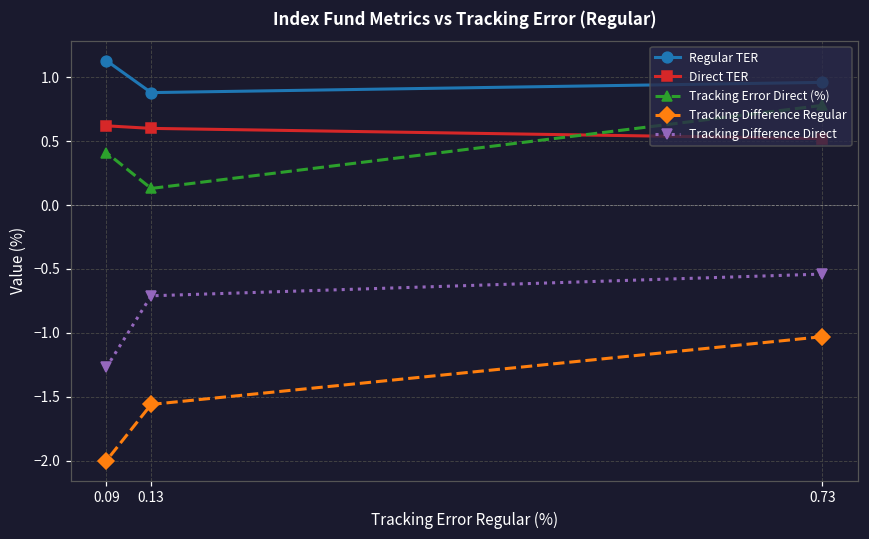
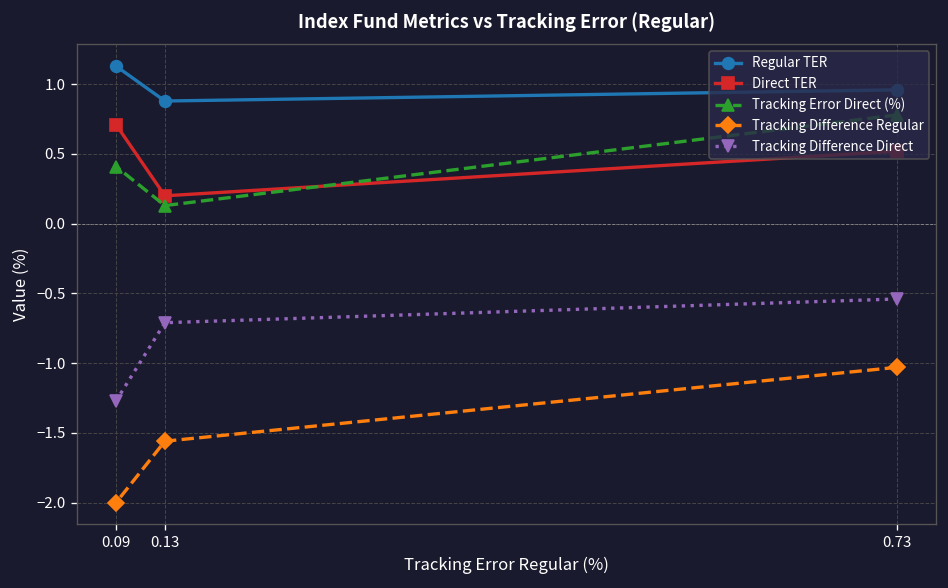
Direct TER, 0.09: 0.62 -> 0.71
Direct TER, 0.13: 0.6 -> 0.2
